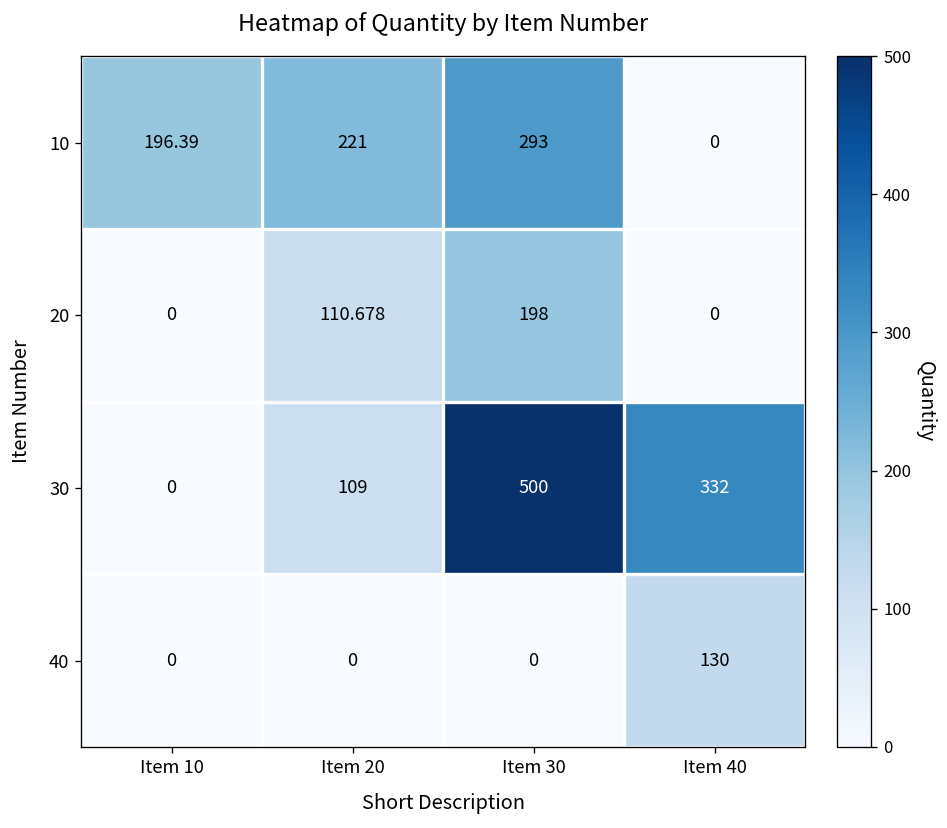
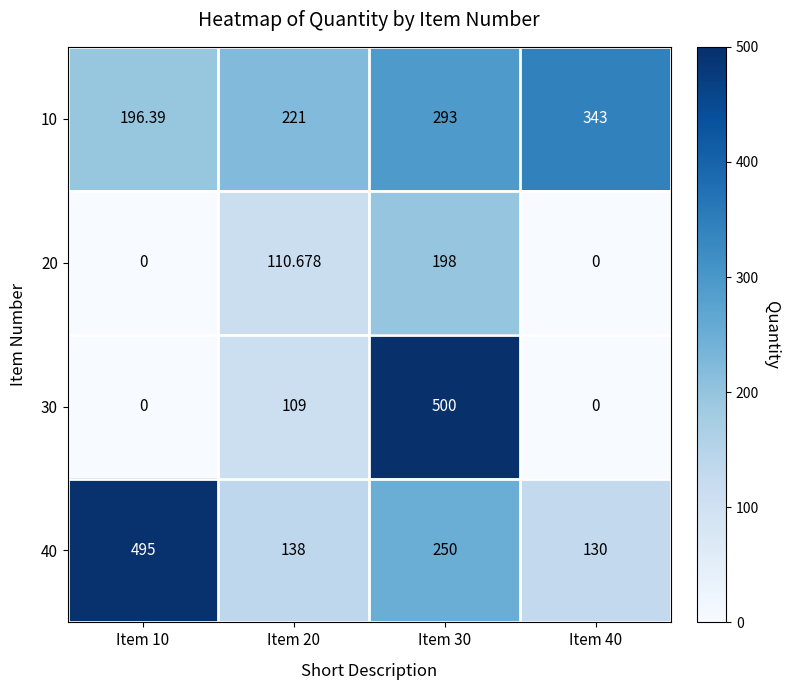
10, Item 40: 0 -> 343
30, Item 40: 332 -> 0
40, Item 10: 0 -> 495
40, Item 20: 0 -> 138
40, Item 30: 0 -> 250
